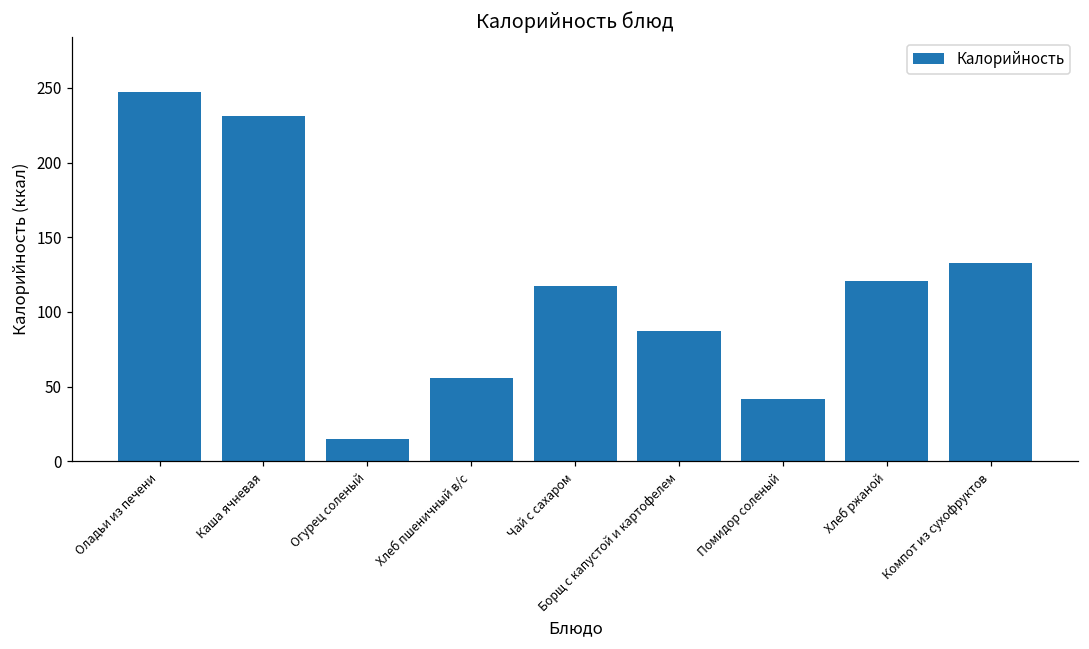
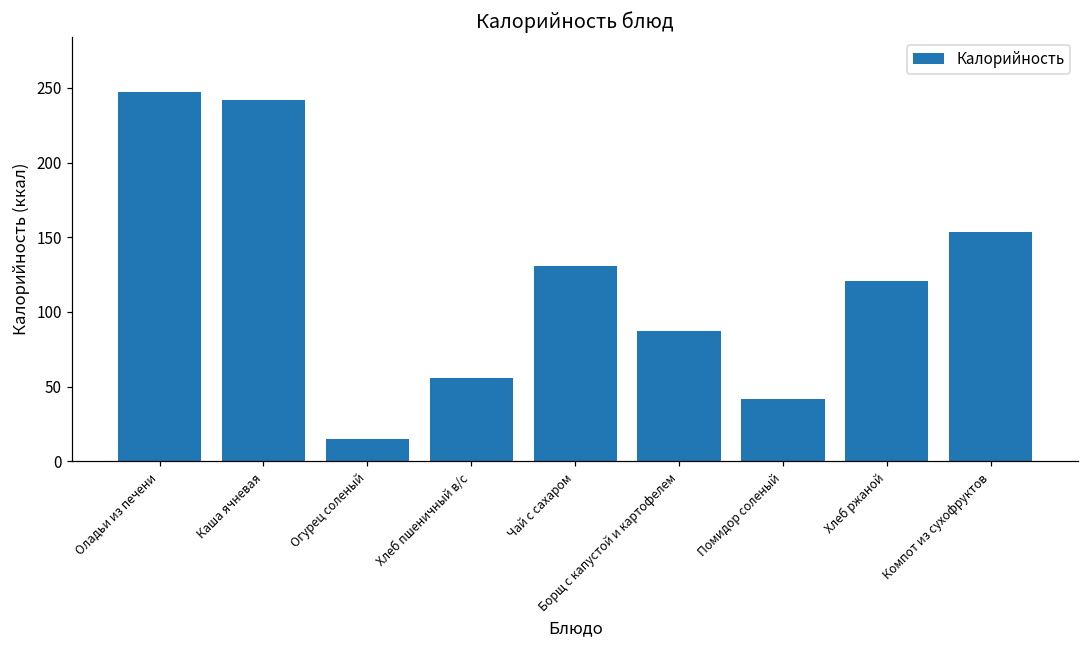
Каша ячневая: 231 -> 242
Чай с сахаром: 117 -> 131
Компот из сухофруктов: 133 -> 153
